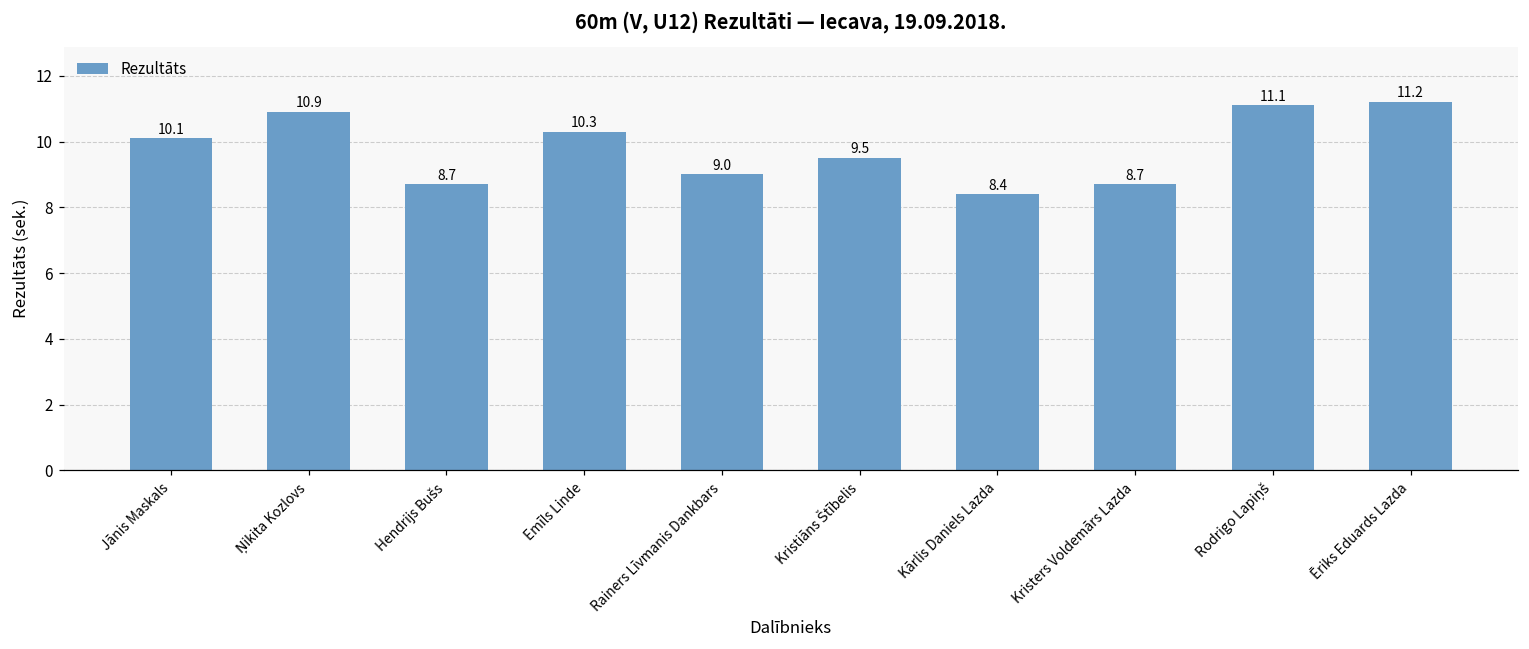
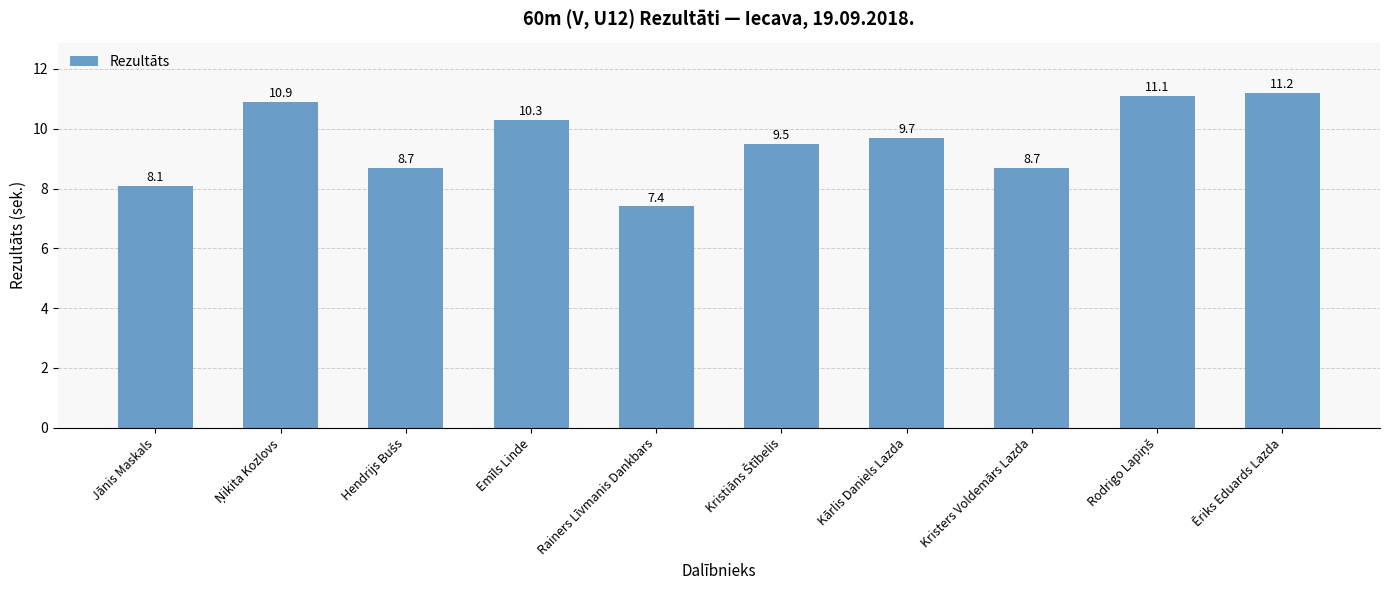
Jānis Maskals: 10.1 -> 8.1
Rainers Līvmanis Dankbars: 9.0 -> 7.4
Kārlis Daniels Lazda: 8.4 -> 9.7
